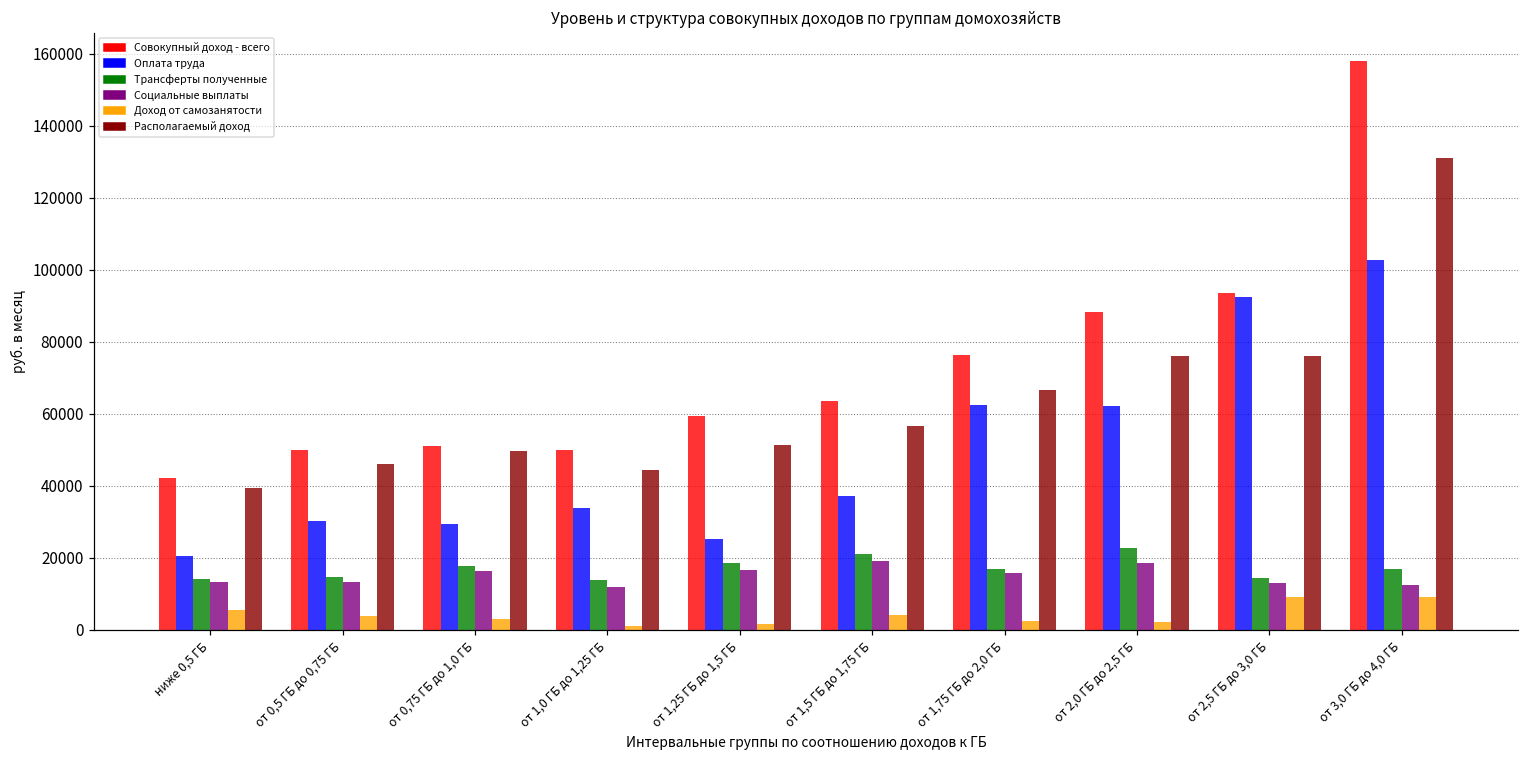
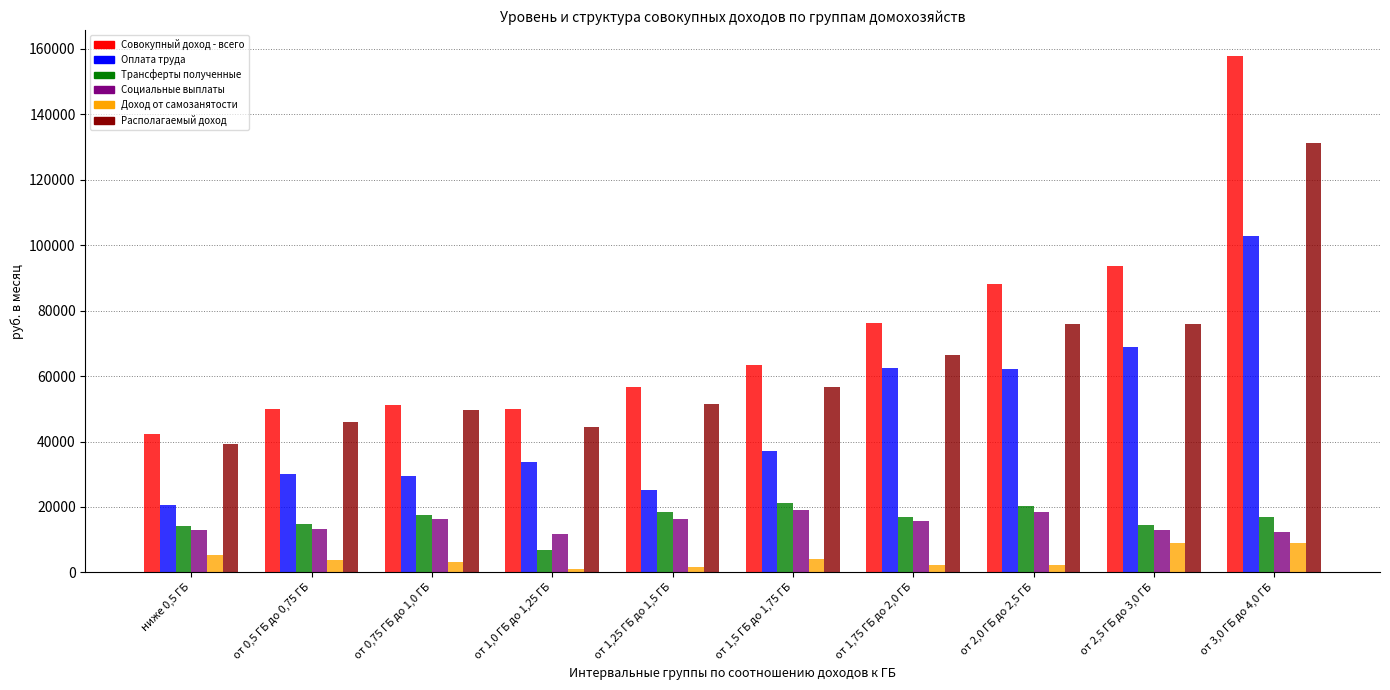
Трансферты полученные, от 1,0 ГБ до 1,25 ГБ: 14000 -> 7000
Совокупный доход - всего, от 1,25 ГБ до 1,5 ГБ: 59000 -> 57000
Трансферты полученные, от 2,0 ГБ до 2,5 ГБ: 23000 -> 20000
Оплата труда, от 2,5 ГБ до 3,0 ГБ: 92000 -> 69000
